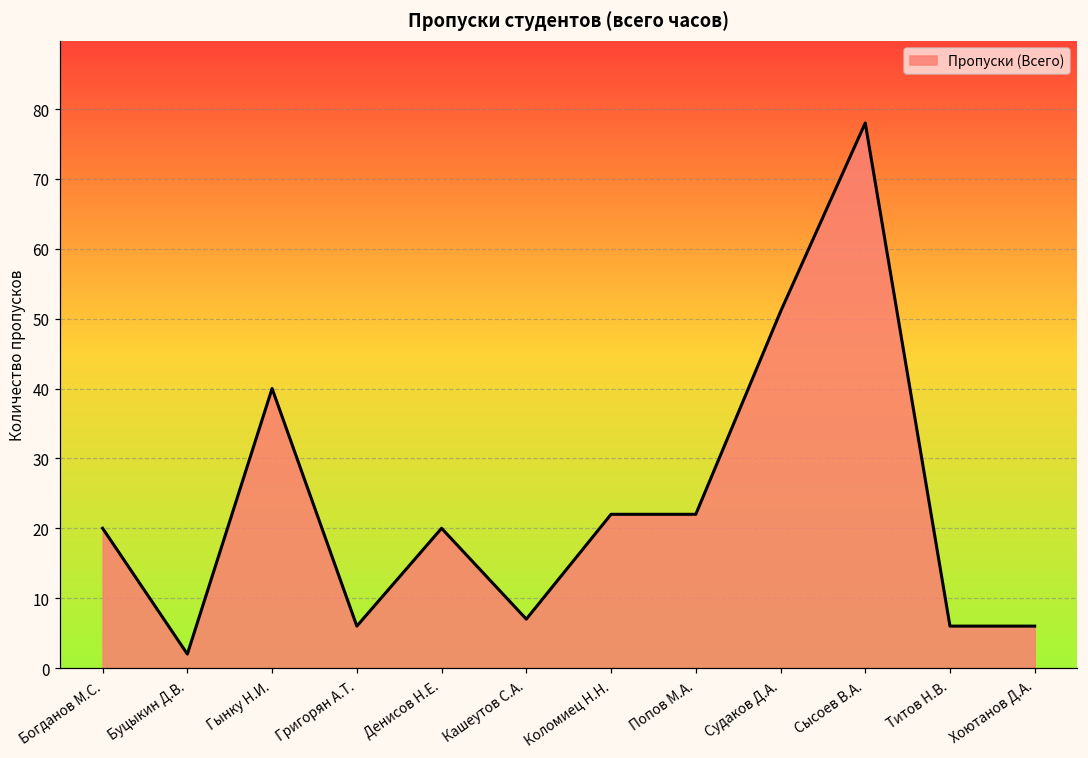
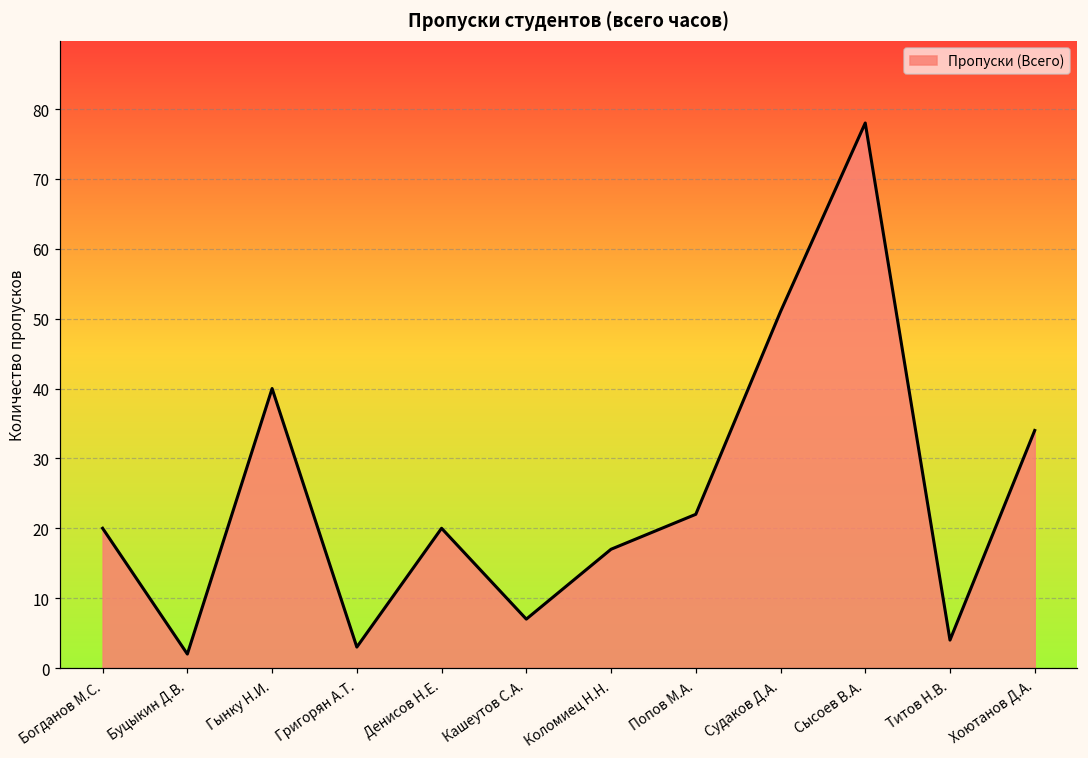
Григорян А.Т.: 6 -> 3
Коломиец Н.Н.: 22 -> 17
Титов Н.В.: 6 -> 4
Хоютанов Д.А.: 6 -> 34
